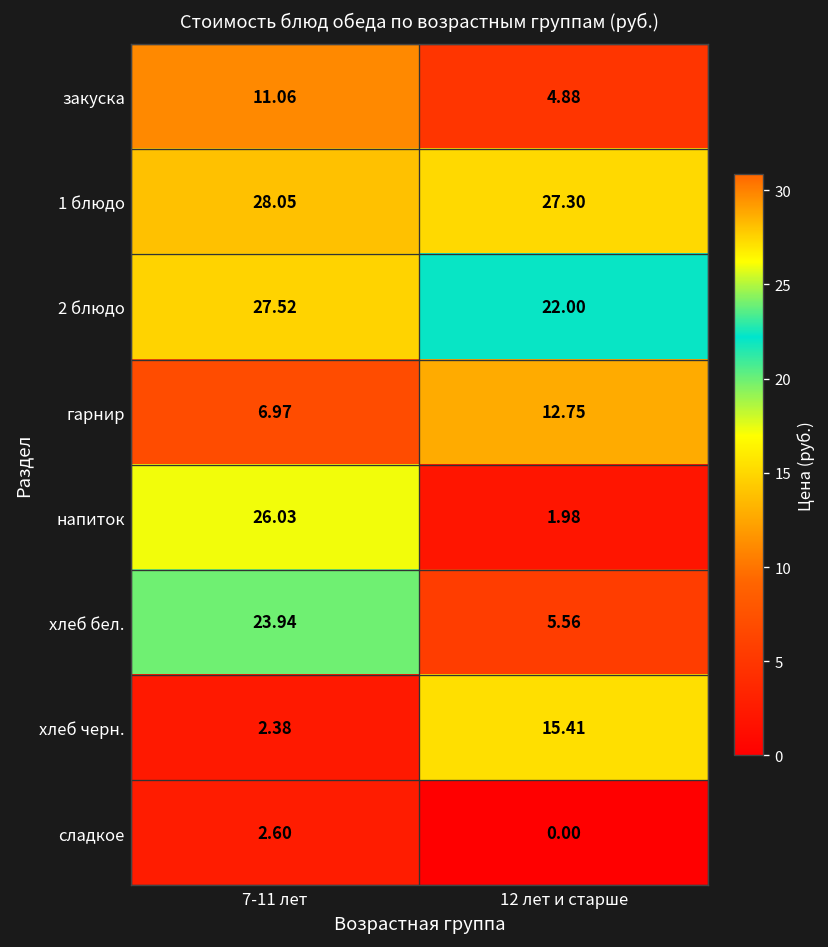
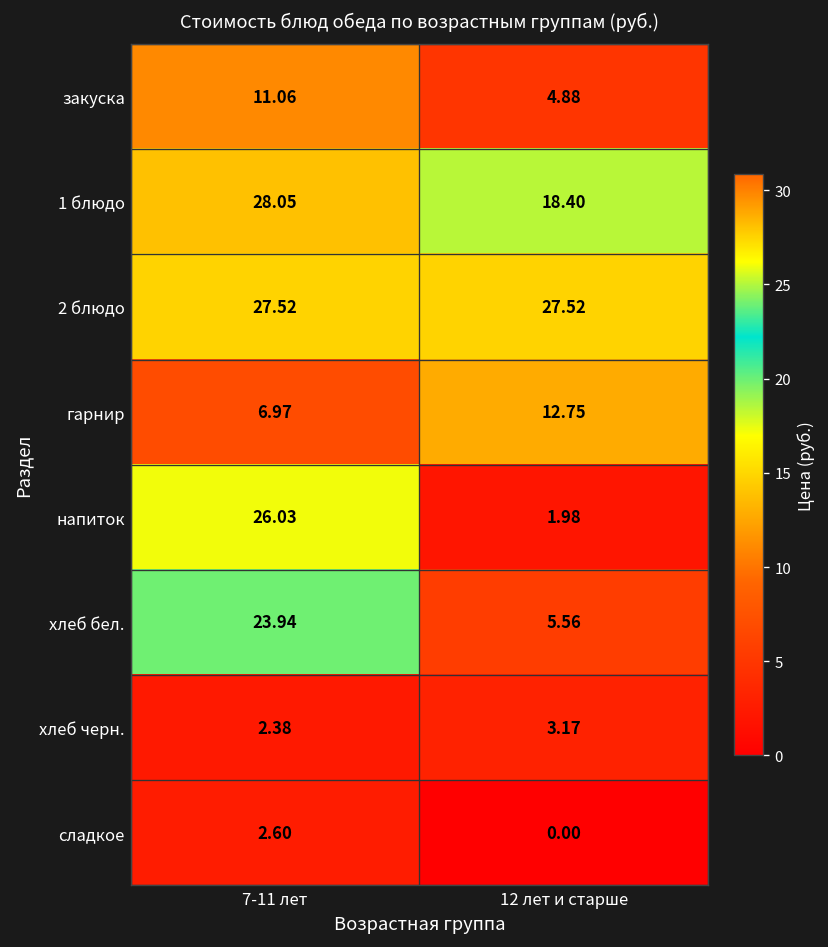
1 блюдо, 12 лет и старше: 27.30 -> 18.40
2 блюдо, 12 лет и старше: 22.00 -> 27.52
хлеб черн., 12 лет и старше: 15.41 -> 3.17
